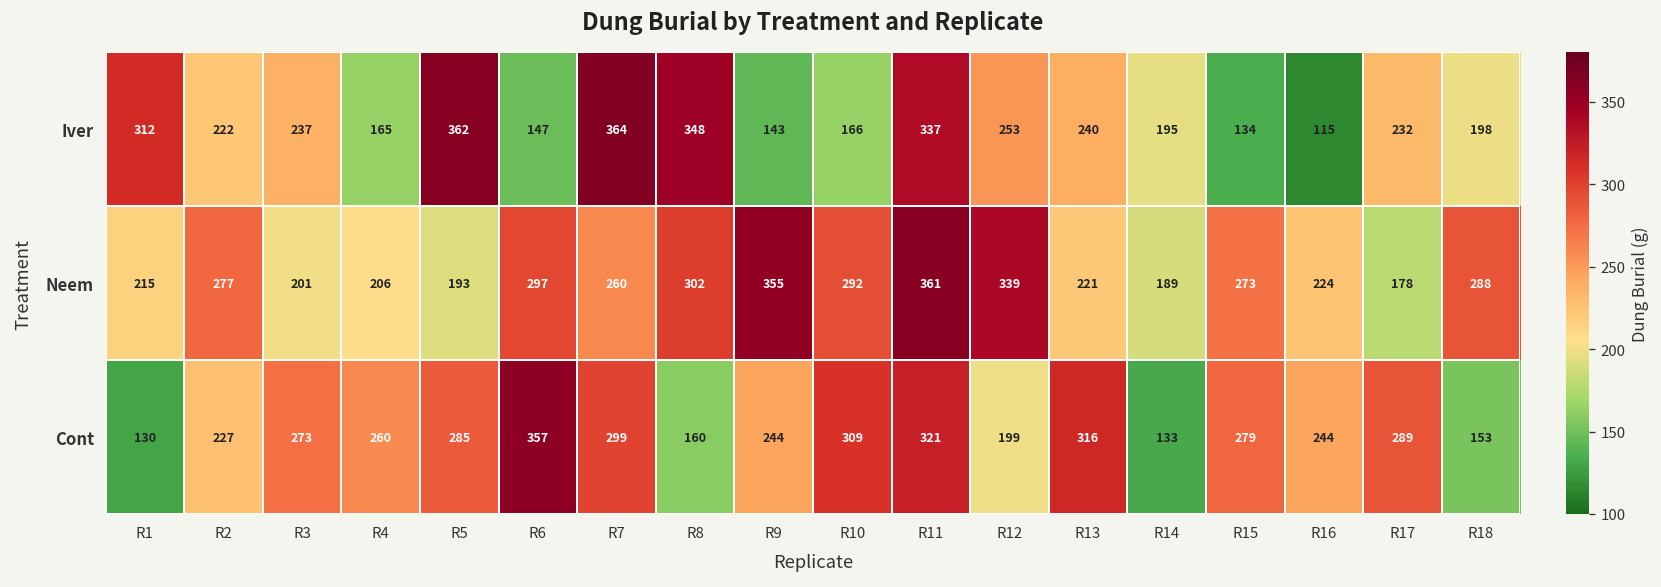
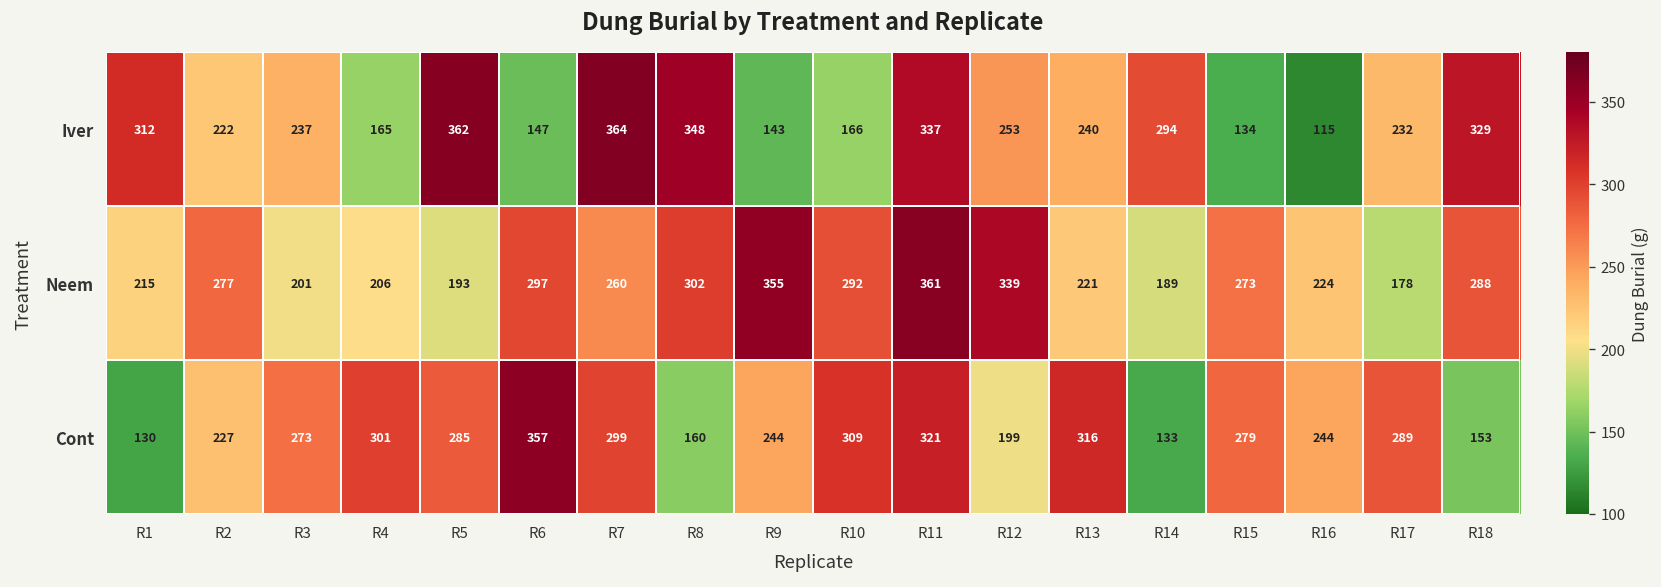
Iver, R14: 195 -> 294
Iver, R18: 198 -> 329
Cont, R4: 260 -> 301
